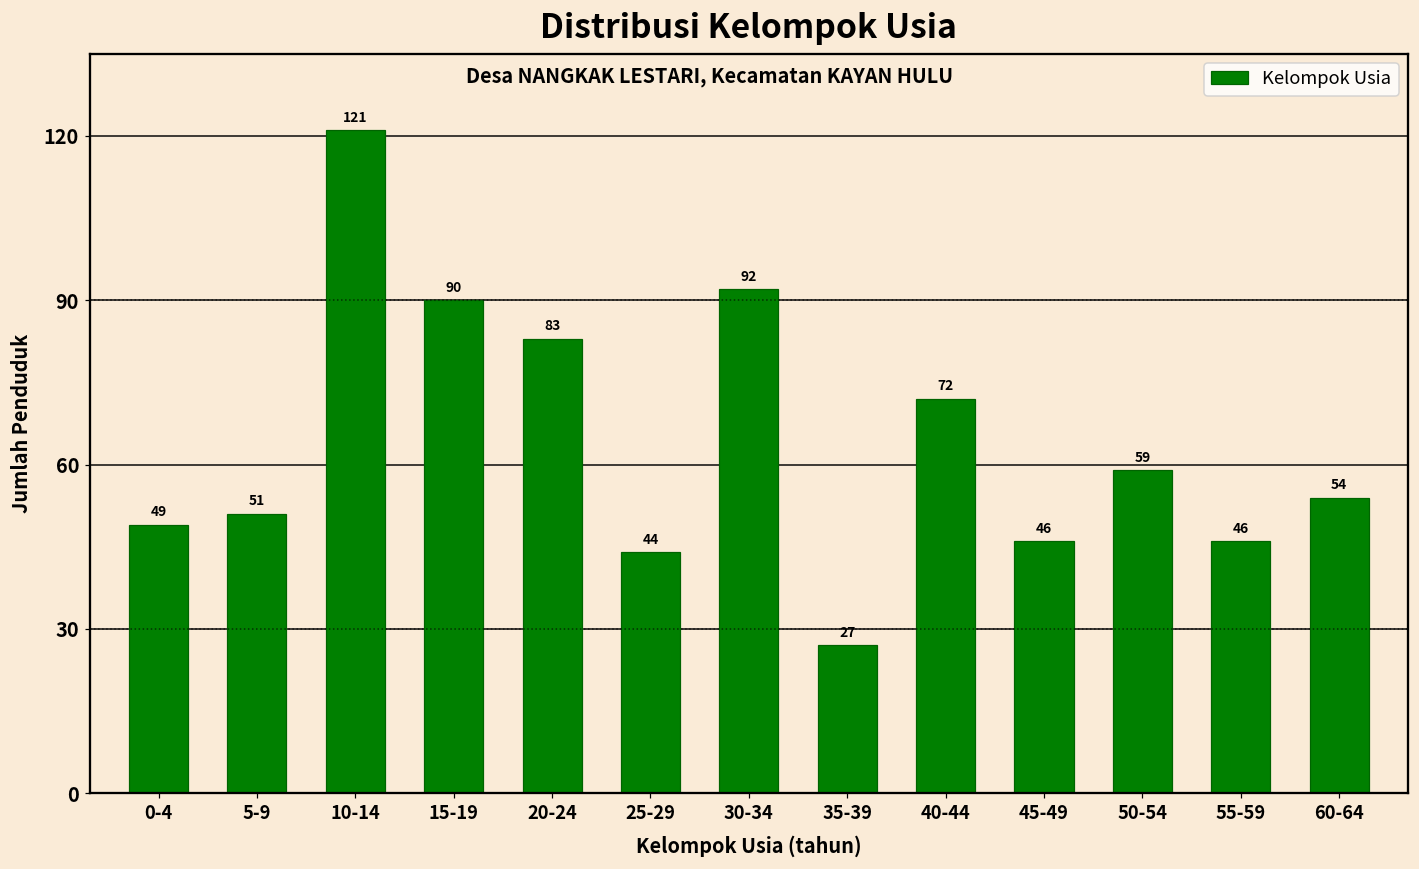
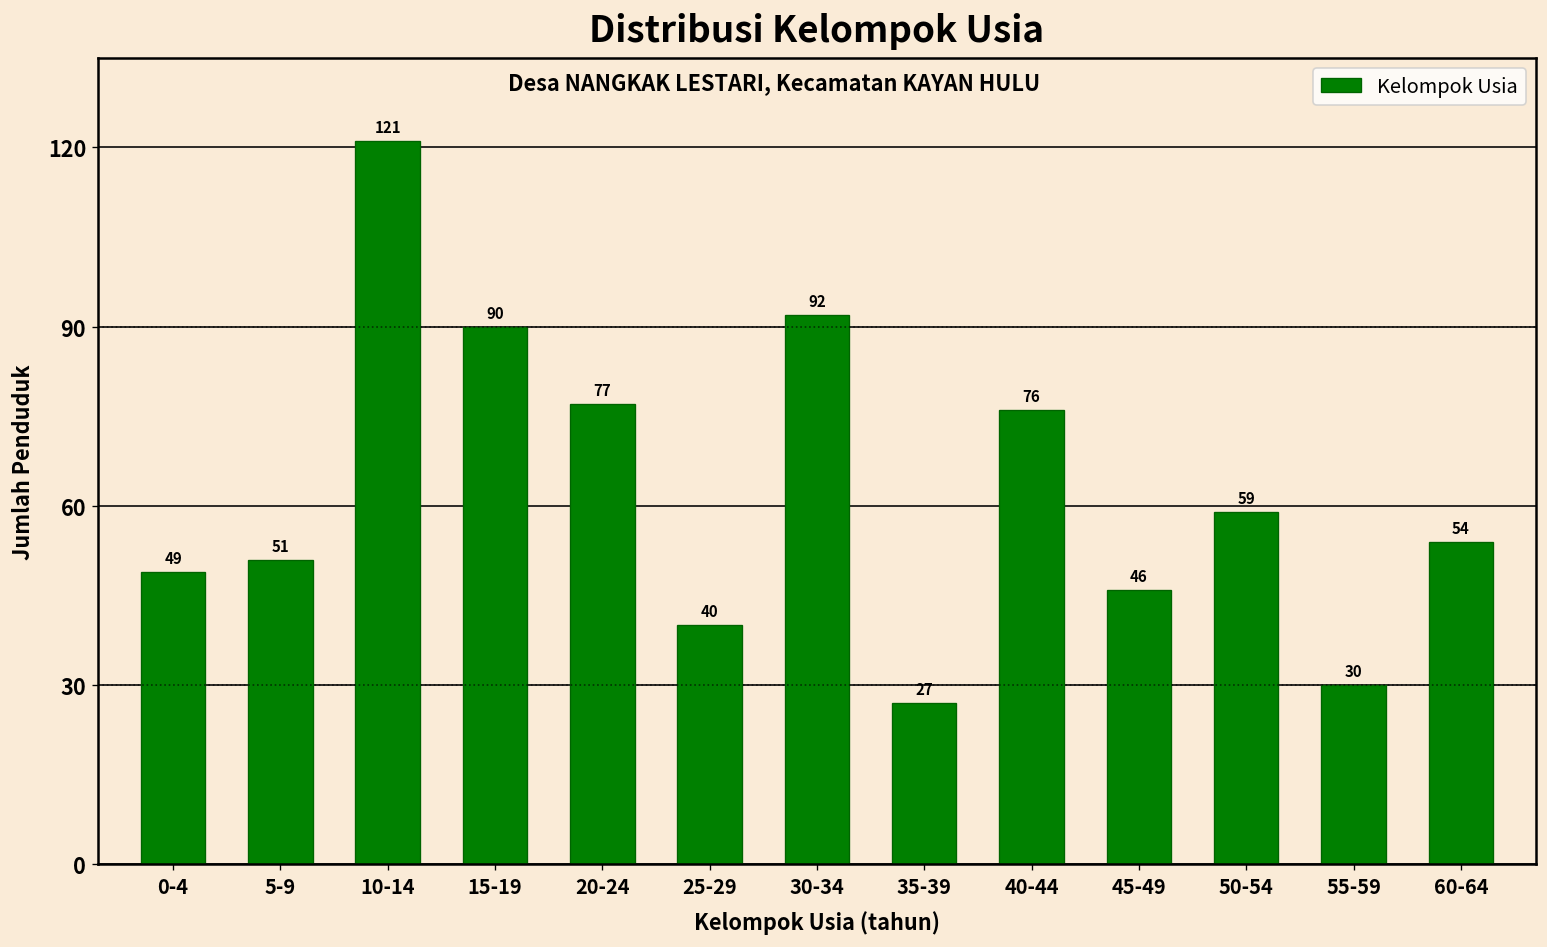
20-24: 83 -> 77
25-29: 44 -> 40
40-44: 72 -> 76
55-59: 46 -> 30
